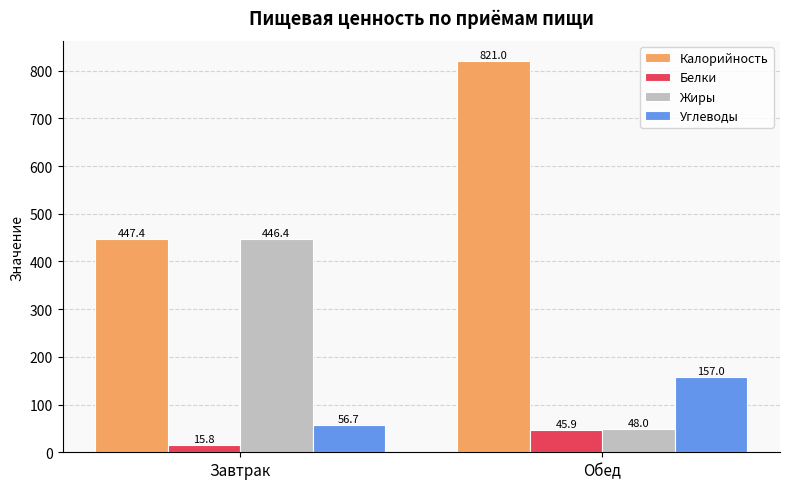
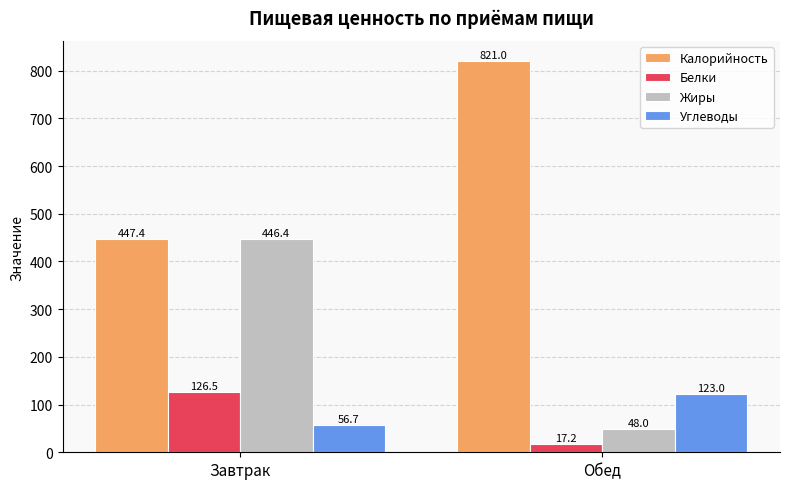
Белки, Завтрак: 15.8 -> 126.5
Белки, Обед: 45.9 -> 17.2
Углеводы, Обед: 157.0 -> 123.0
